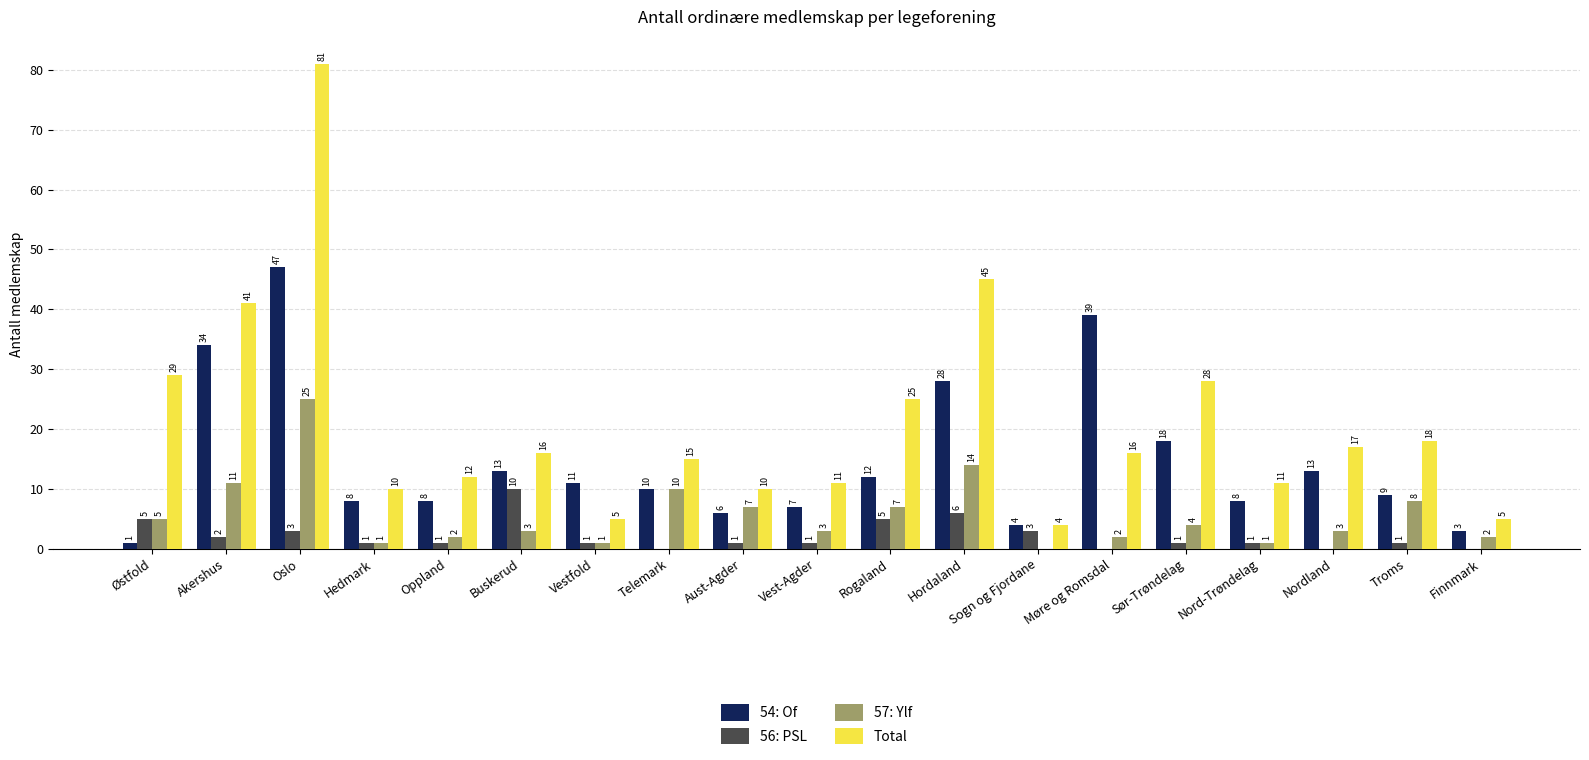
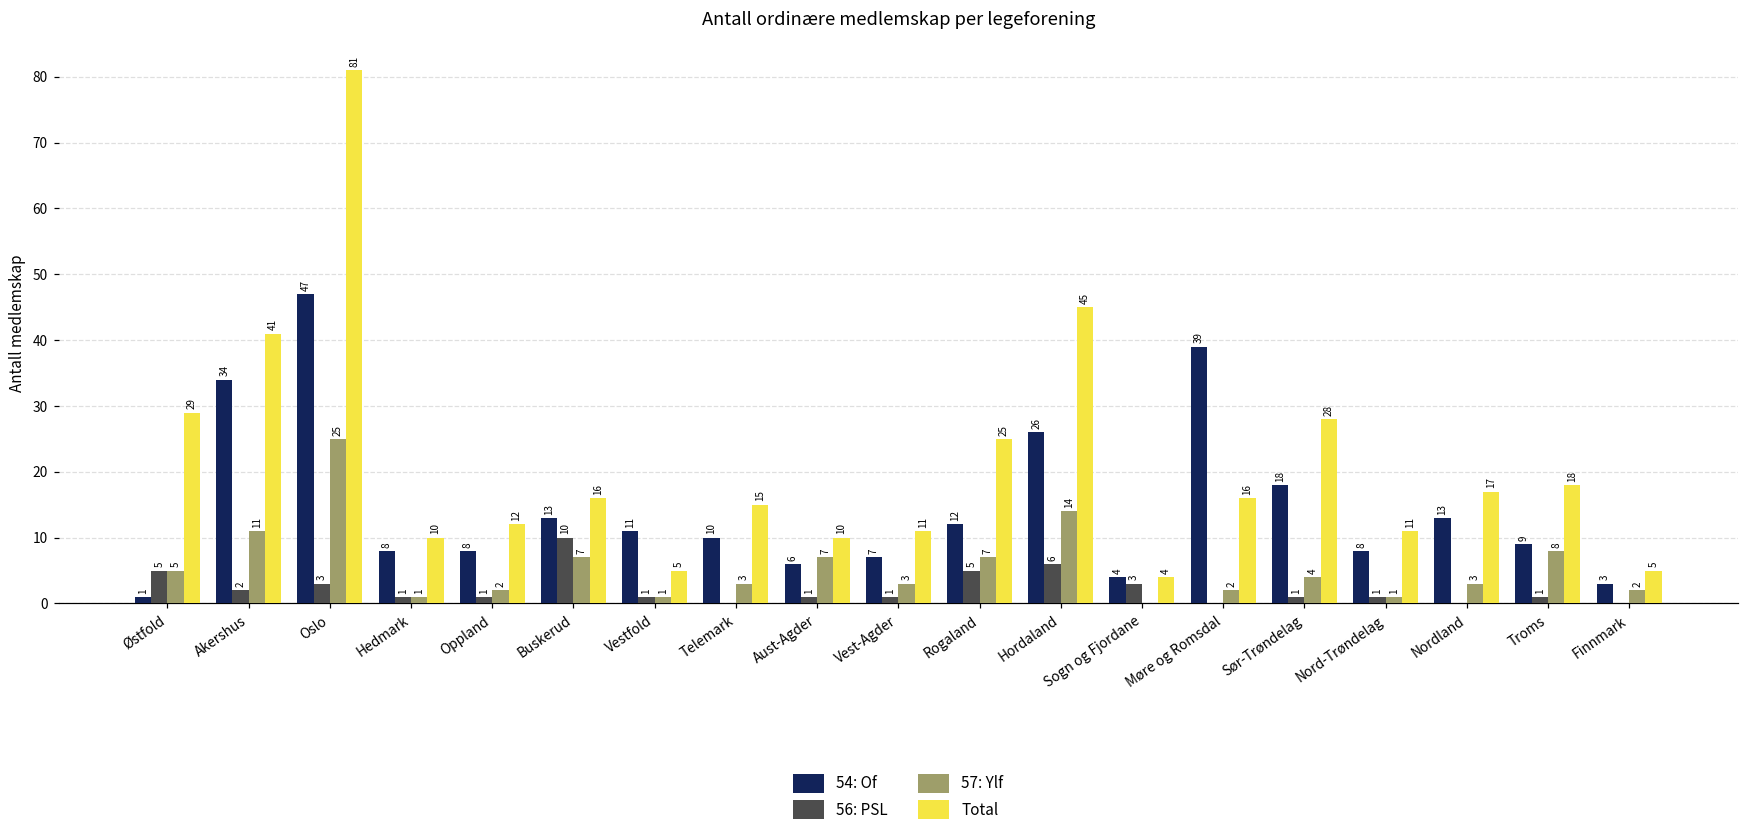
57: Ylf, Buskerud: 3 -> 7
57: Ylf, Telemark: 10 -> 3
54: Of, Hordaland: 28 -> 26
